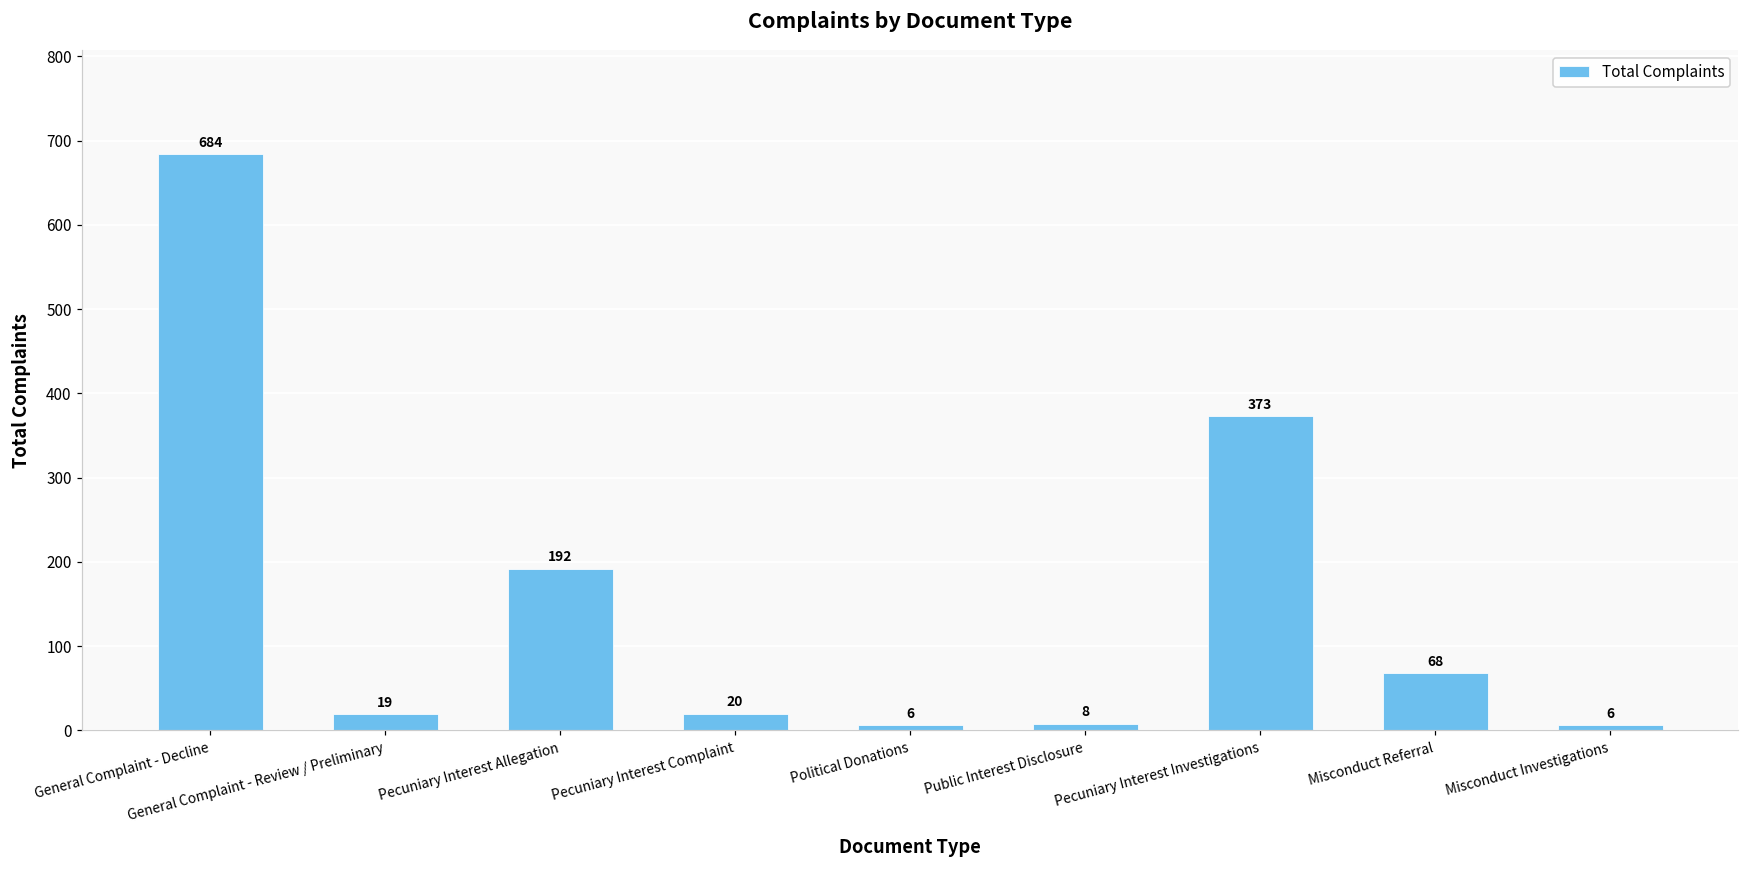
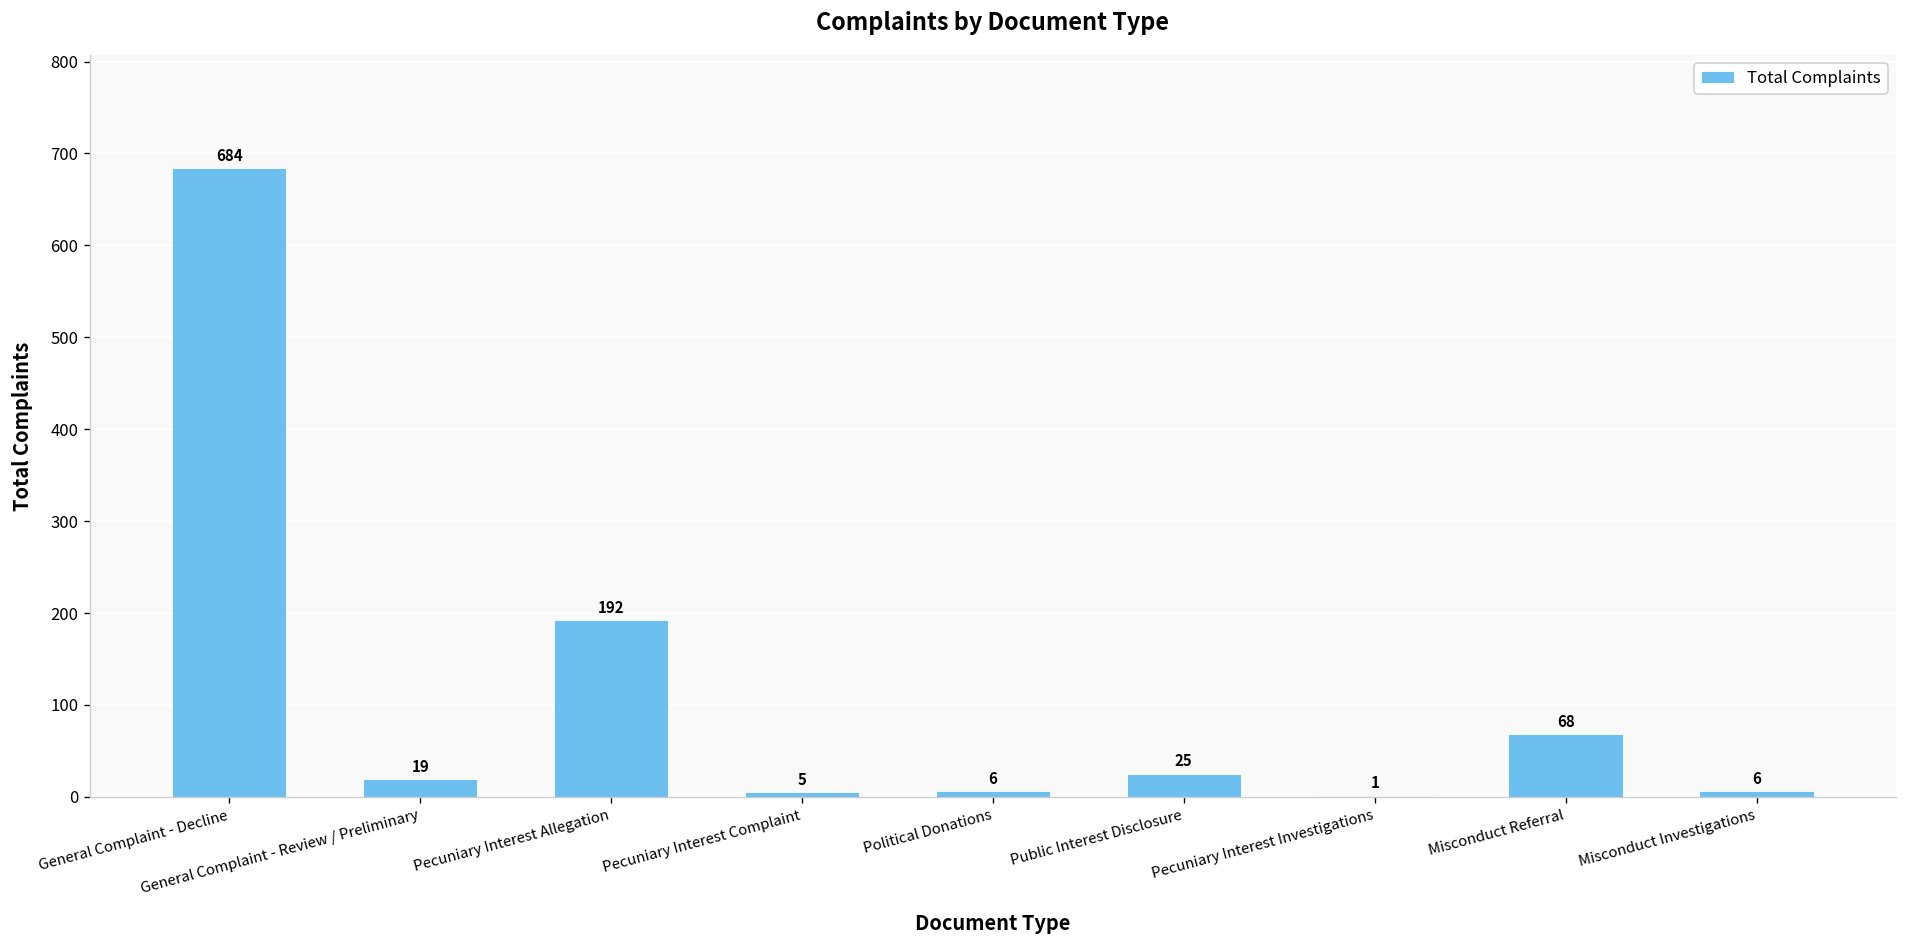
Pecuniary Interest Complaint: 20 -> 5
Public Interest Disclosure: 8 -> 25
Pecuniary Interest Investigations: 373 -> 1
